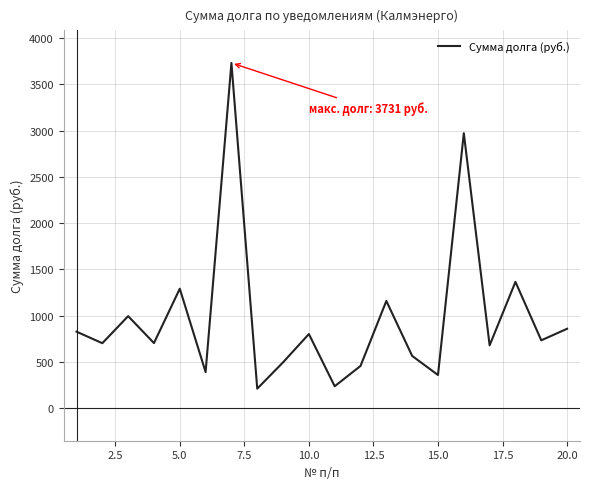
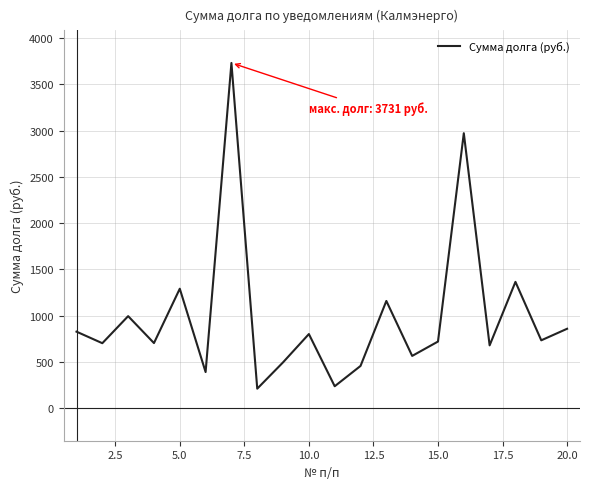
15.0: 400 -> 700
